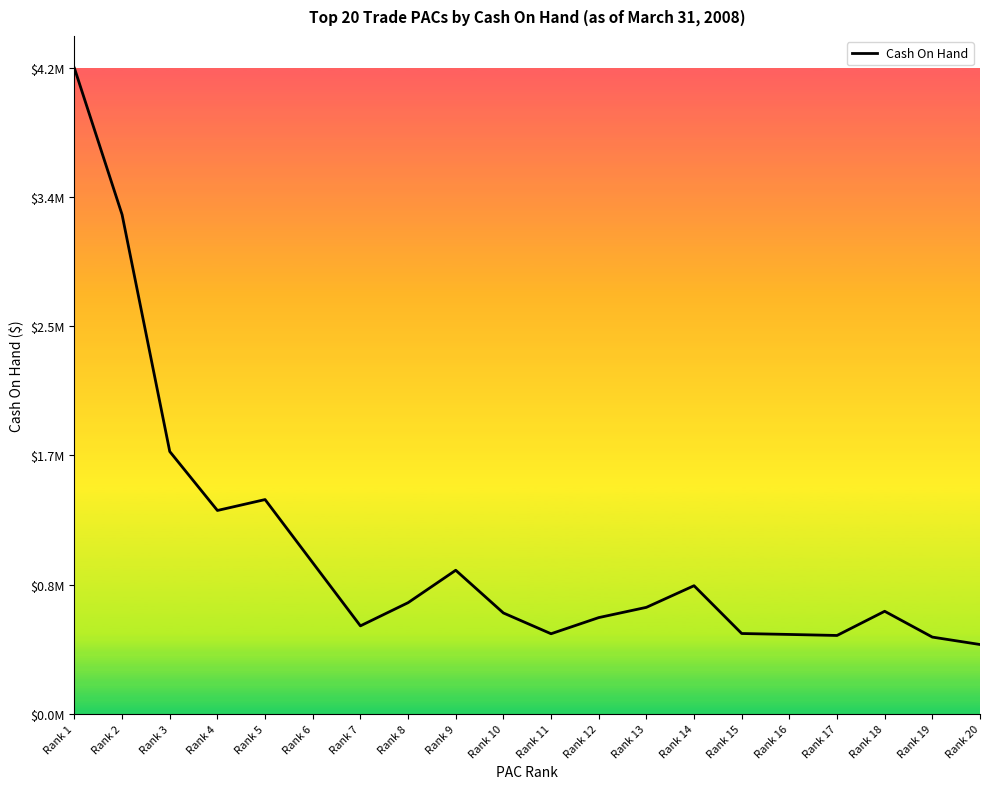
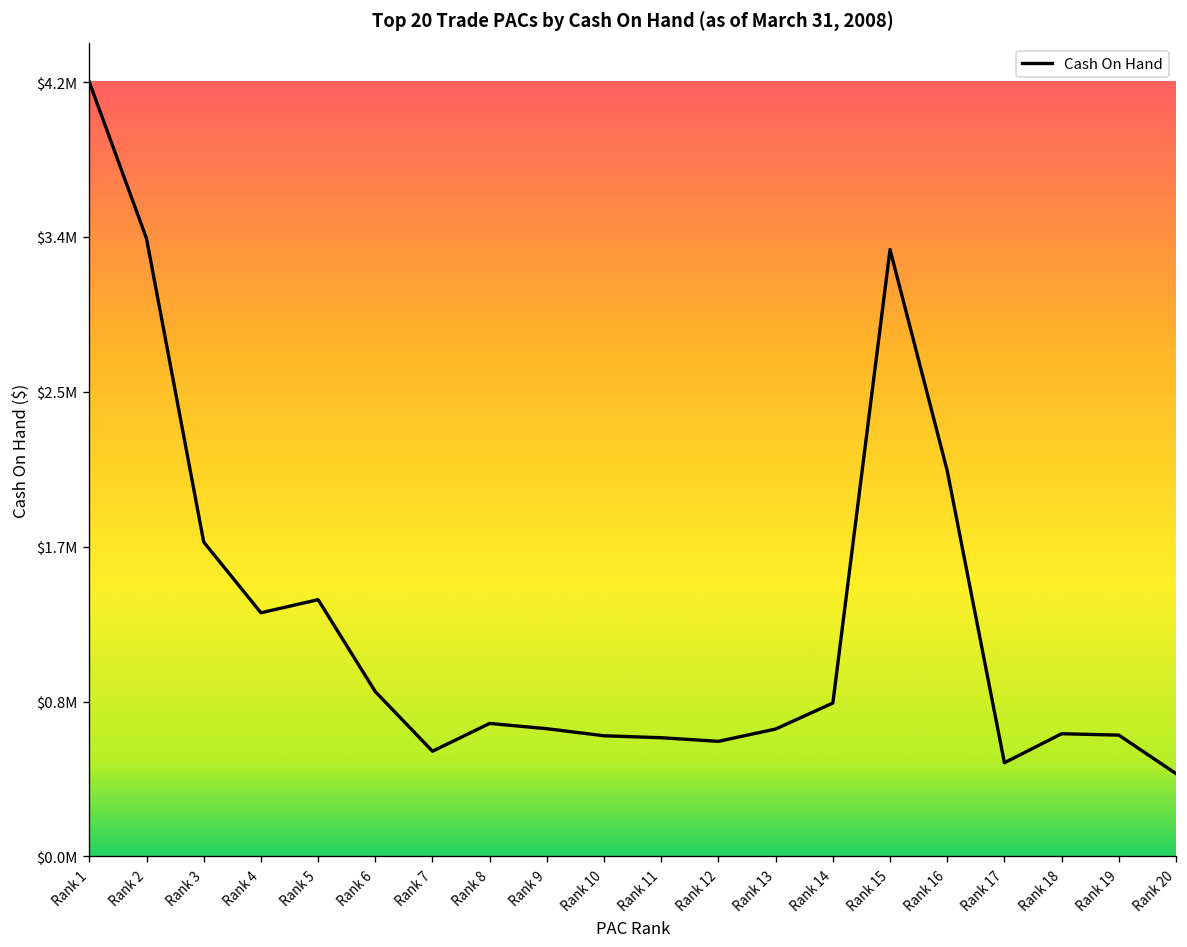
Rank 2: $3280000 -> $3390000
Rank 6: $990000 -> $900000
Rank 9: $940000 -> $700000
Rank 11: $530000 -> $650000
Rank 15: $530000 -> $3330000
Rank 16: $520000 -> $2110000
Rank 19: $500000 -> $670000
